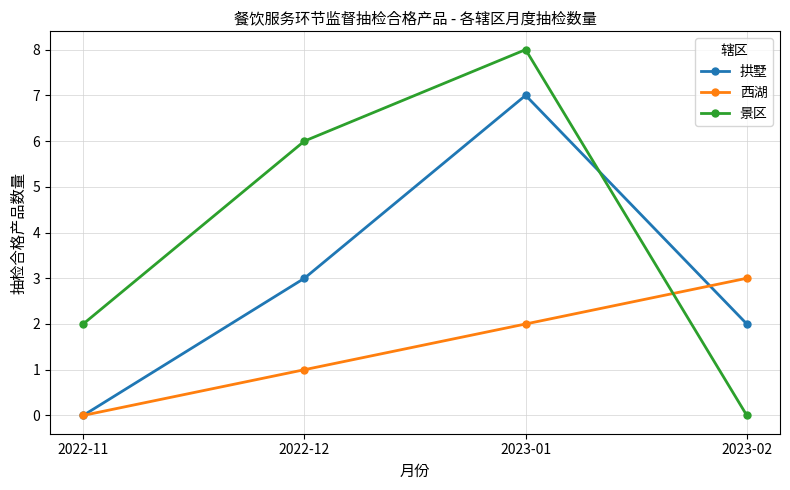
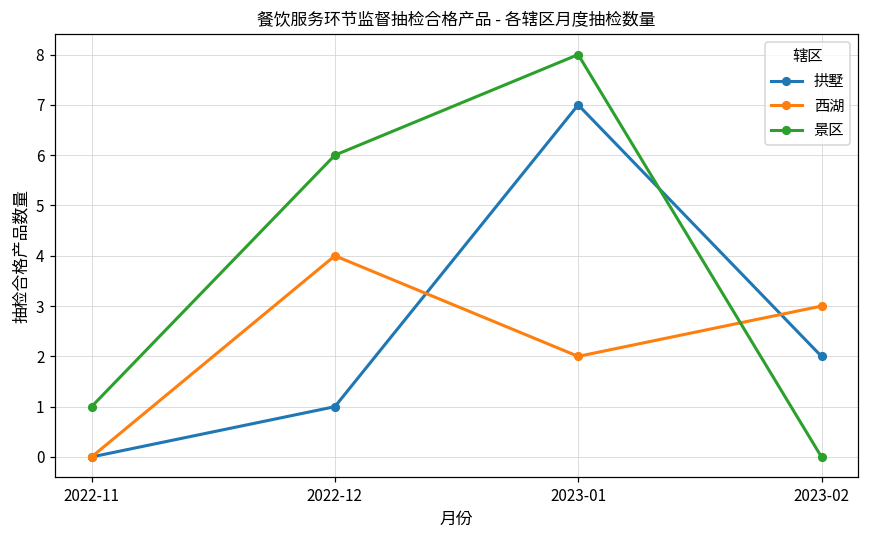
景区, 2022-11: 2 -> 1
拱墅, 2022-12: 3 -> 1
西湖, 2022-12: 1 -> 4
